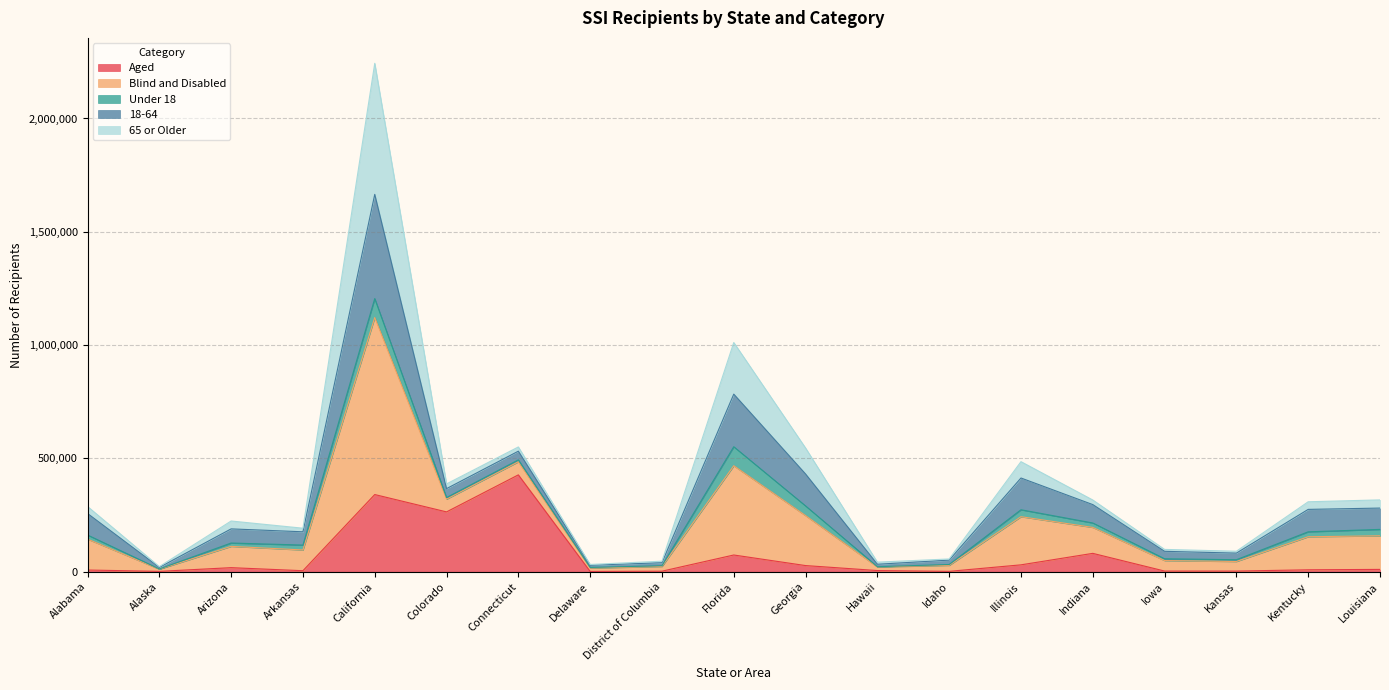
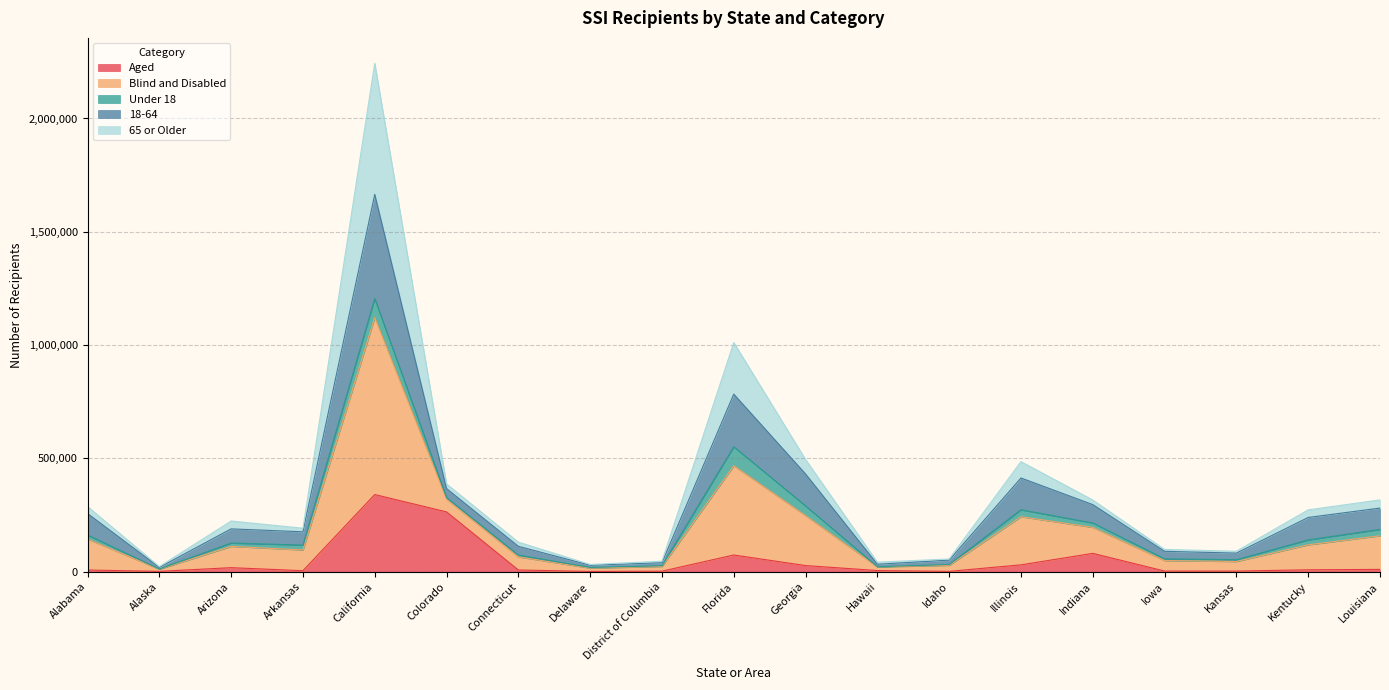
Aged, Connecticut: 430,000 -> 10,000
65 or Older, Georgia: 110,000 -> 60,000
Blind and Disabled, Kentucky: 150,000 -> 110,000
